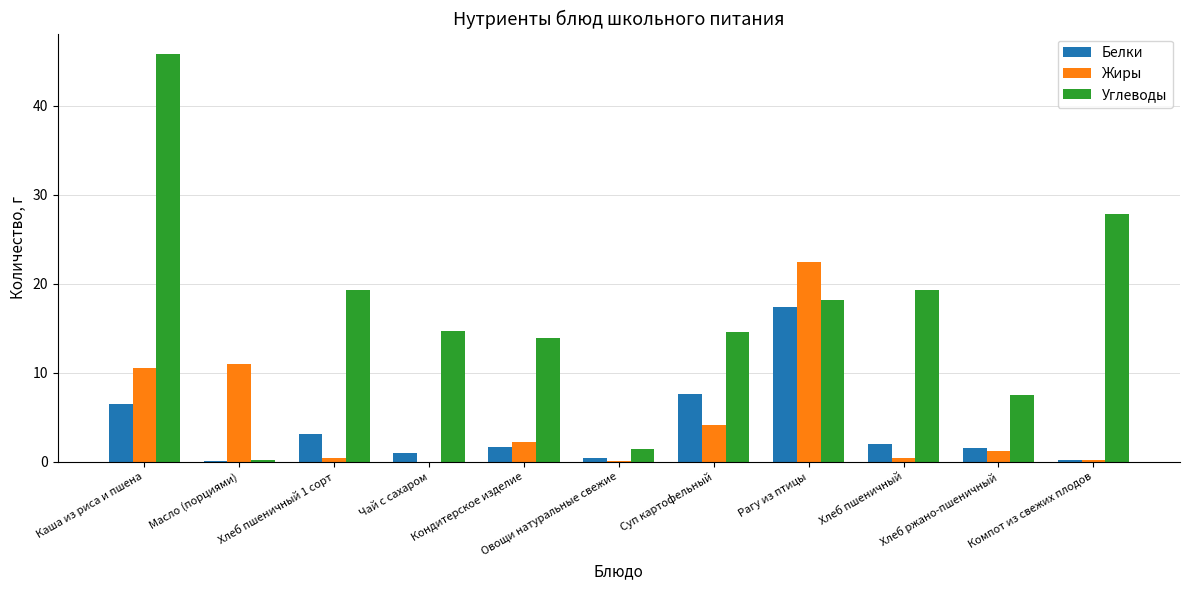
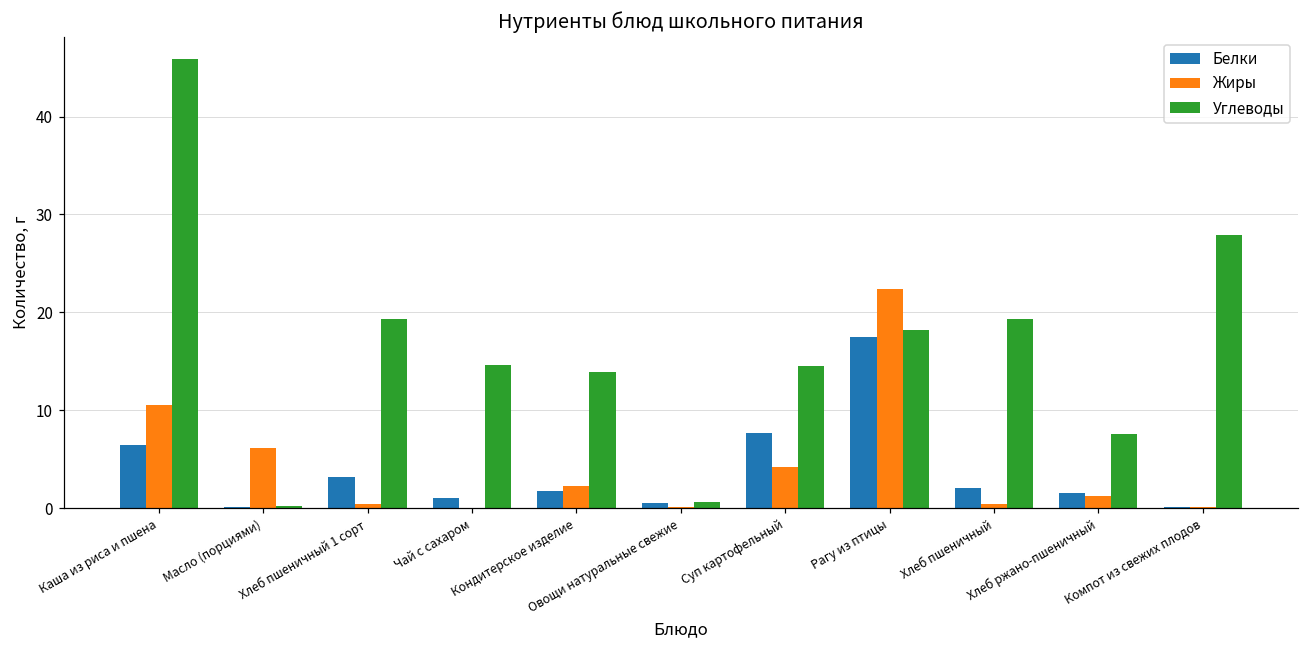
Жиры, Масло (порциями): 11 -> 6
Углеводы, Овощи натуральные свежие: 2 -> 1
